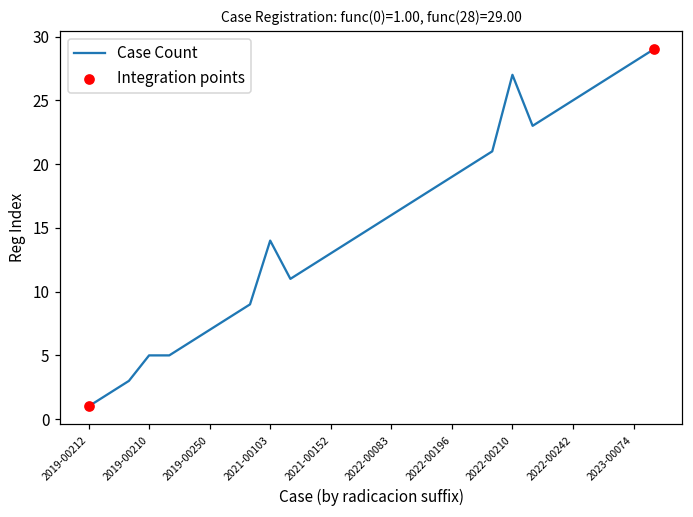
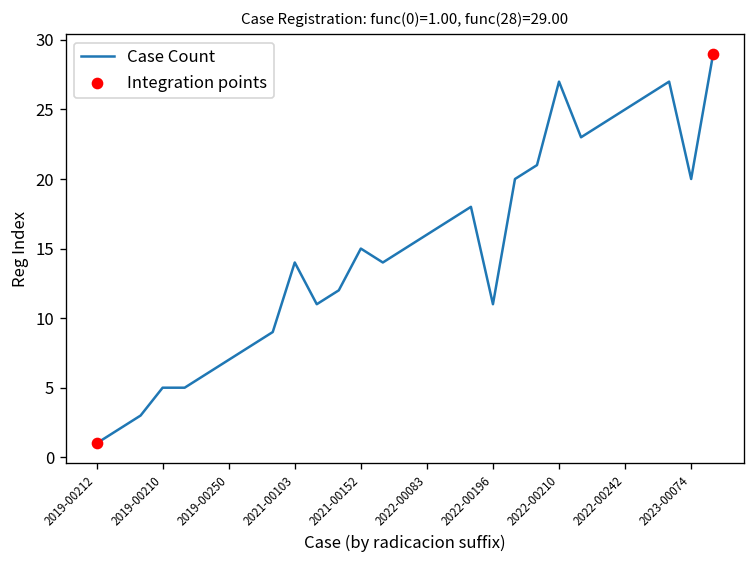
Case Count, 2021-00152: 13 -> 15
Case Count, 2022-00196: 19 -> 11
Case Count, 2023-00074: 28 -> 20
